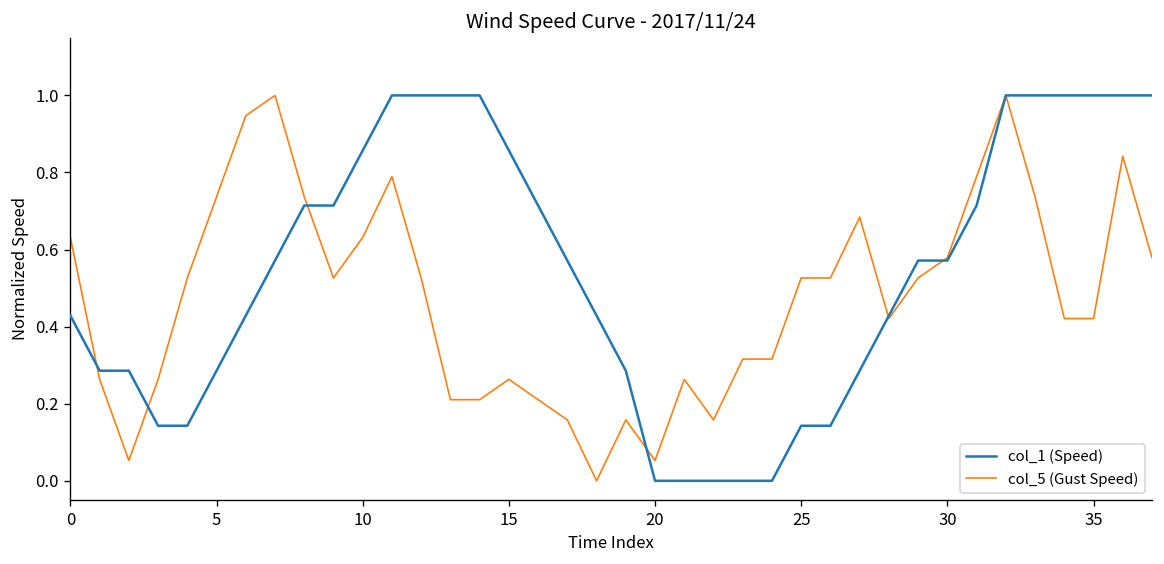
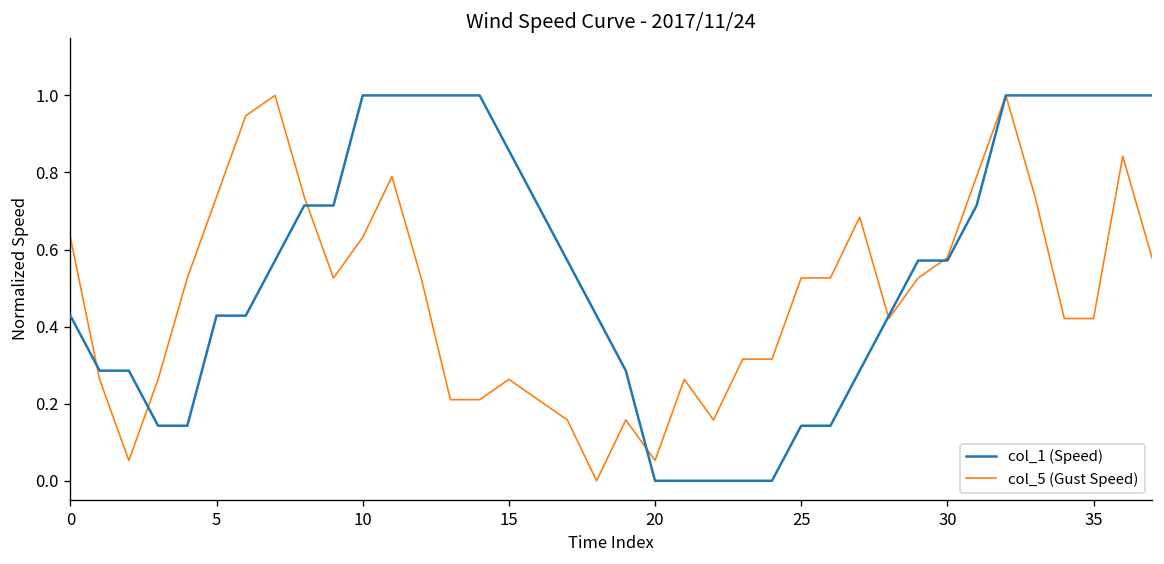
col_1 (Speed), 5: 0.29 -> 0.43
col_1 (Speed), 10: 0.86 -> 1.00
